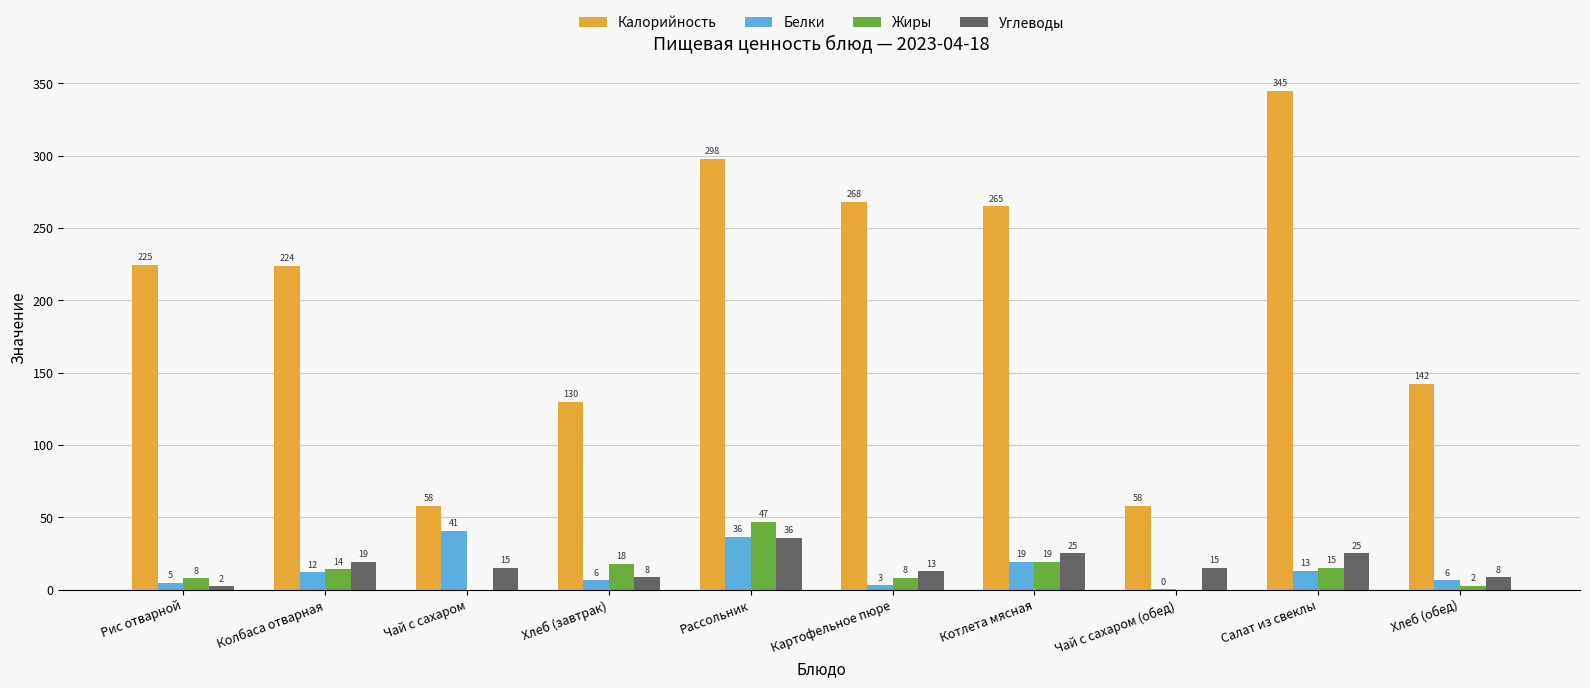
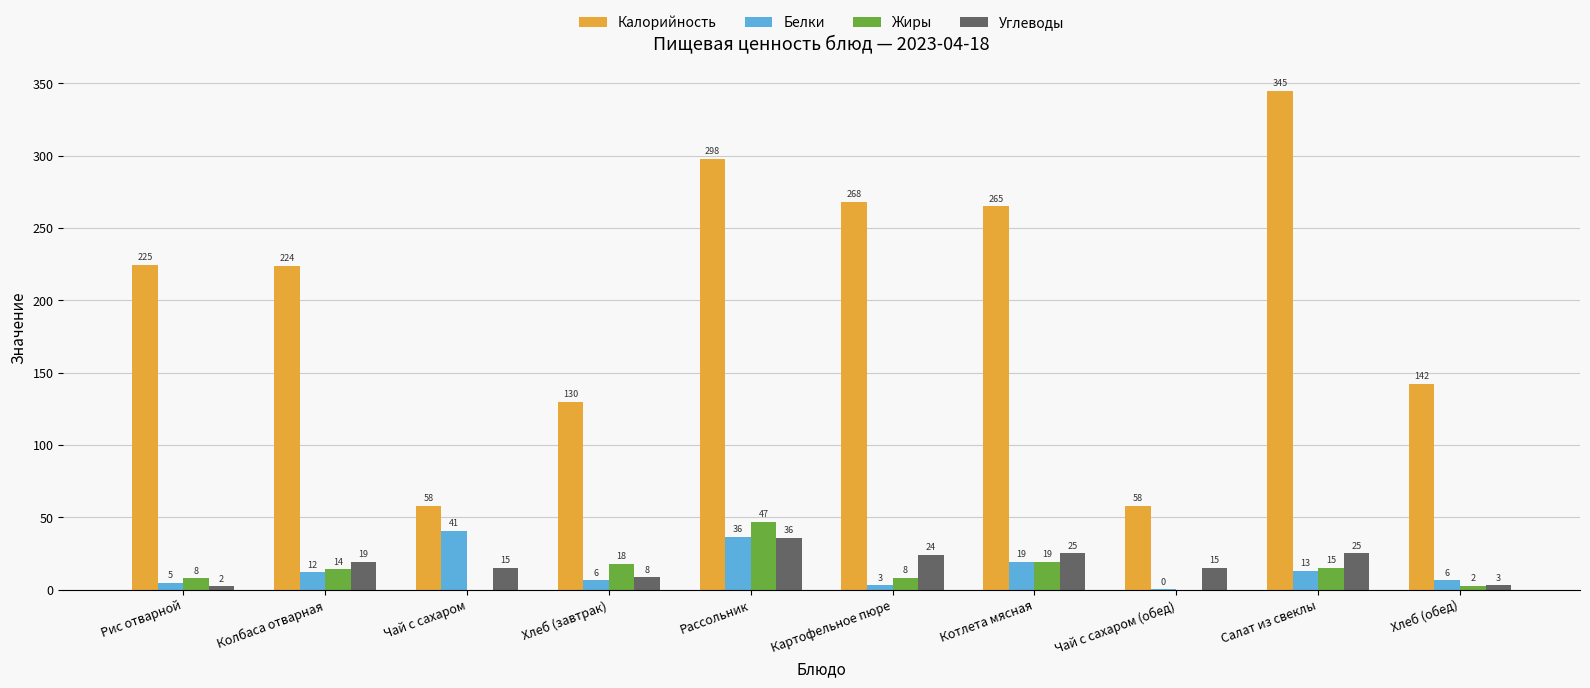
Углеводы, Картофельное пюре: 13 -> 24
Углеводы, Хлеб (обед): 8 -> 3
